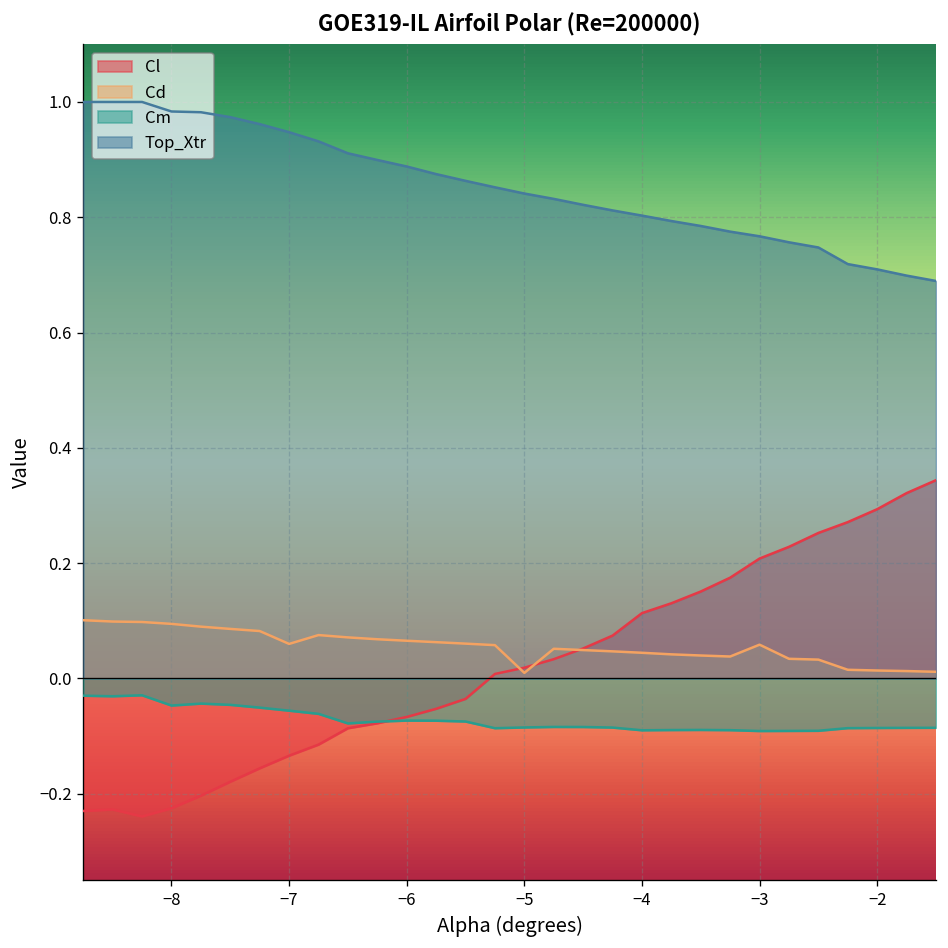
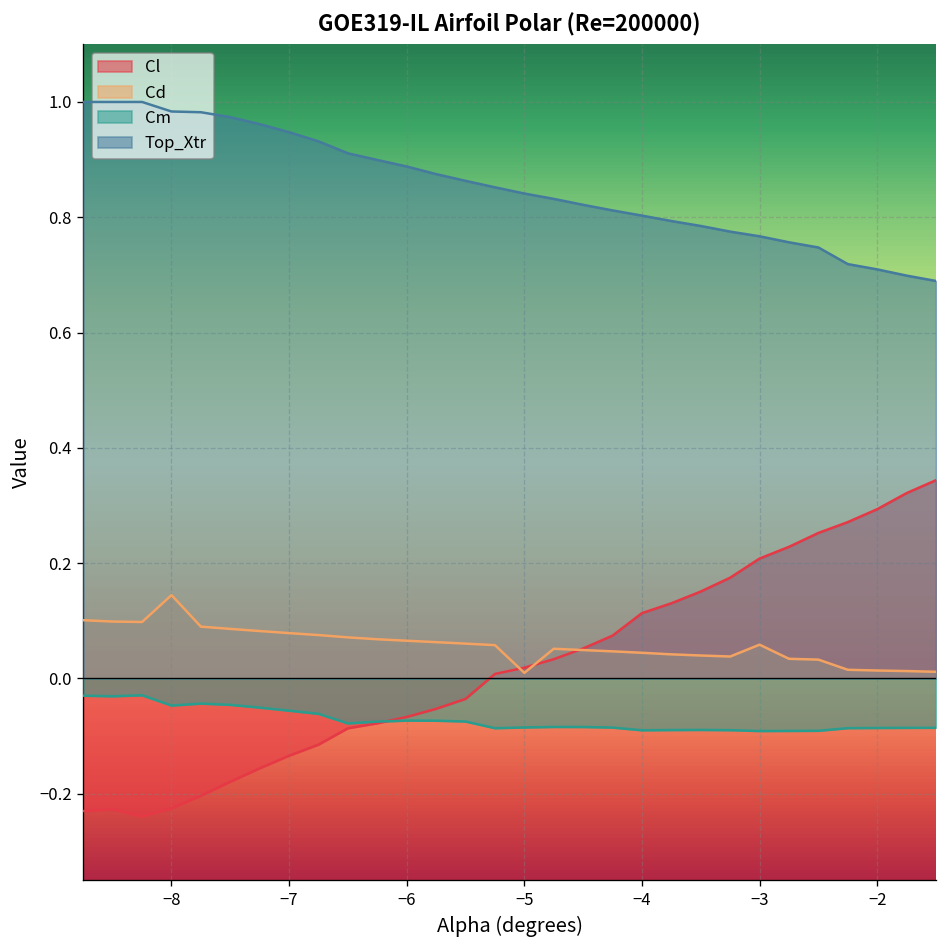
Cd, −8: 0.09 -> 0.14
Cd, −7: 0.06 -> 0.08
